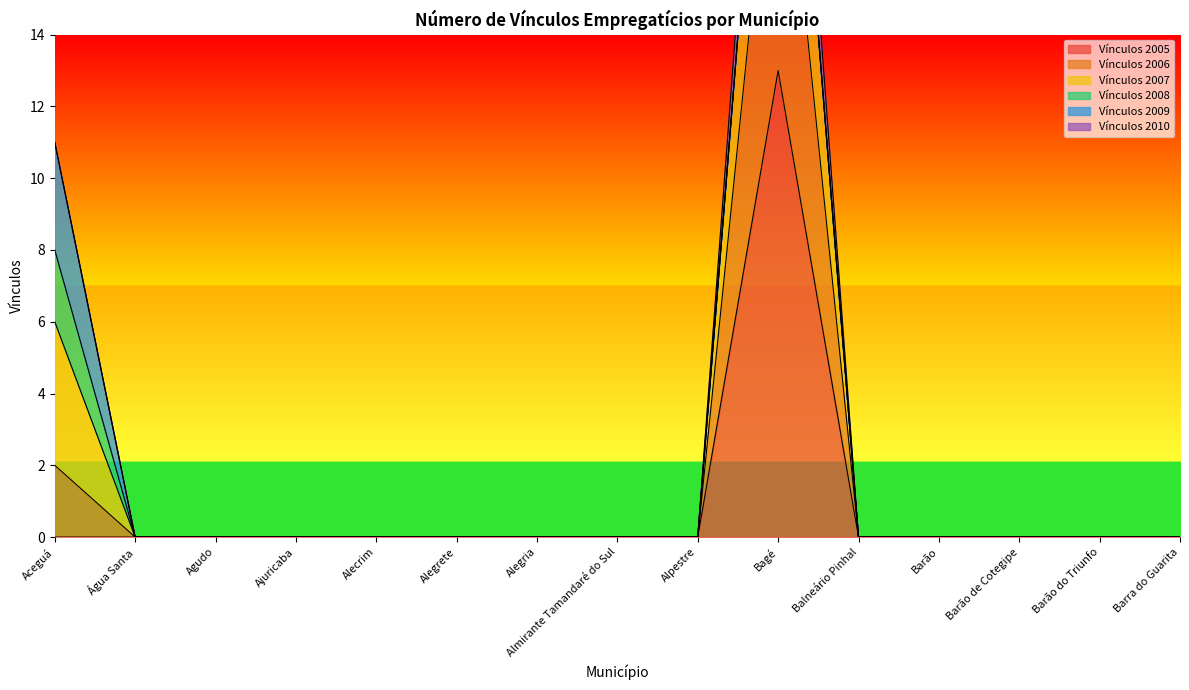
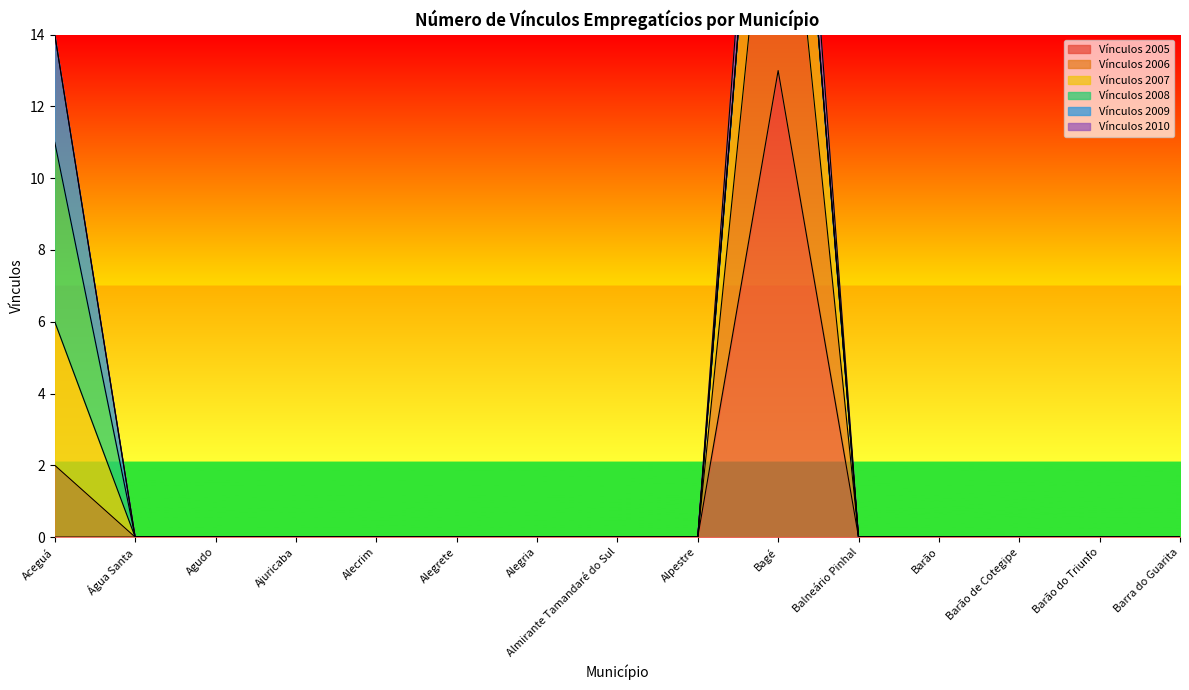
Vínculos 2008, Aceguá: 2 -> 5
